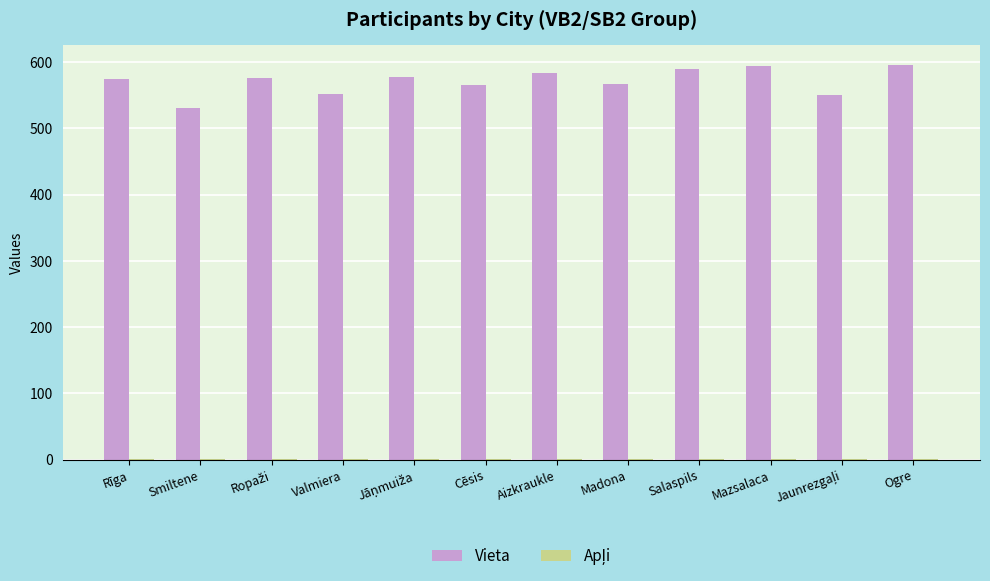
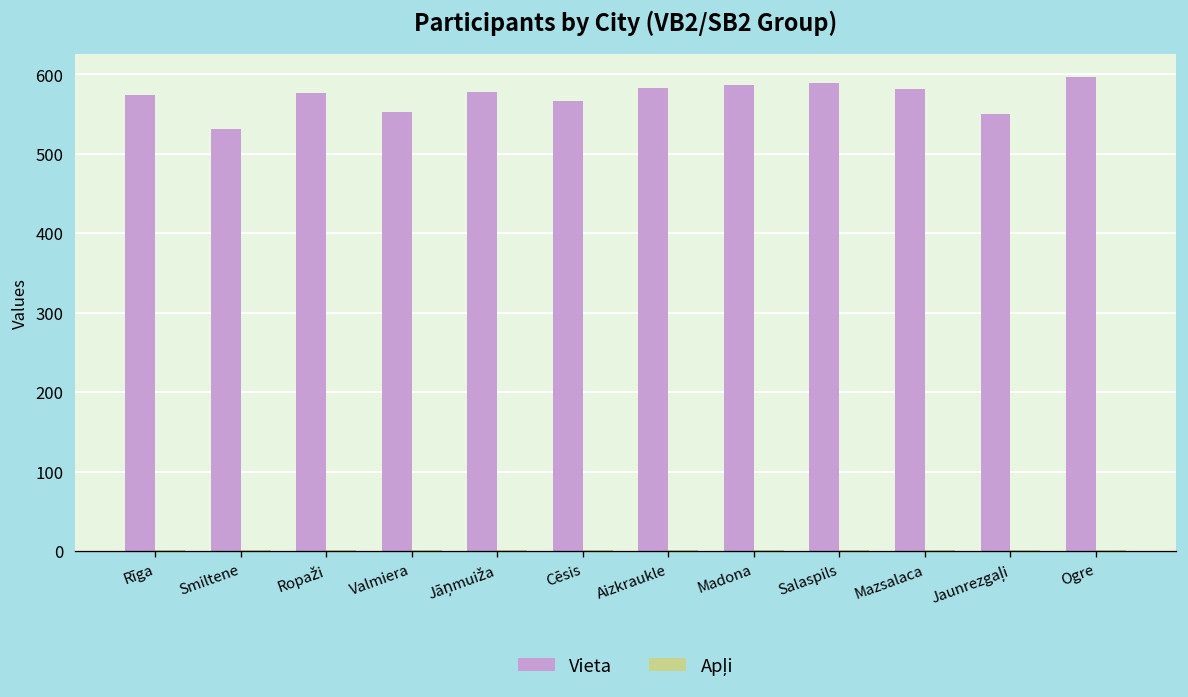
Vieta, Madona: 570 -> 590
Vieta, Mazsalaca: 590 -> 580
